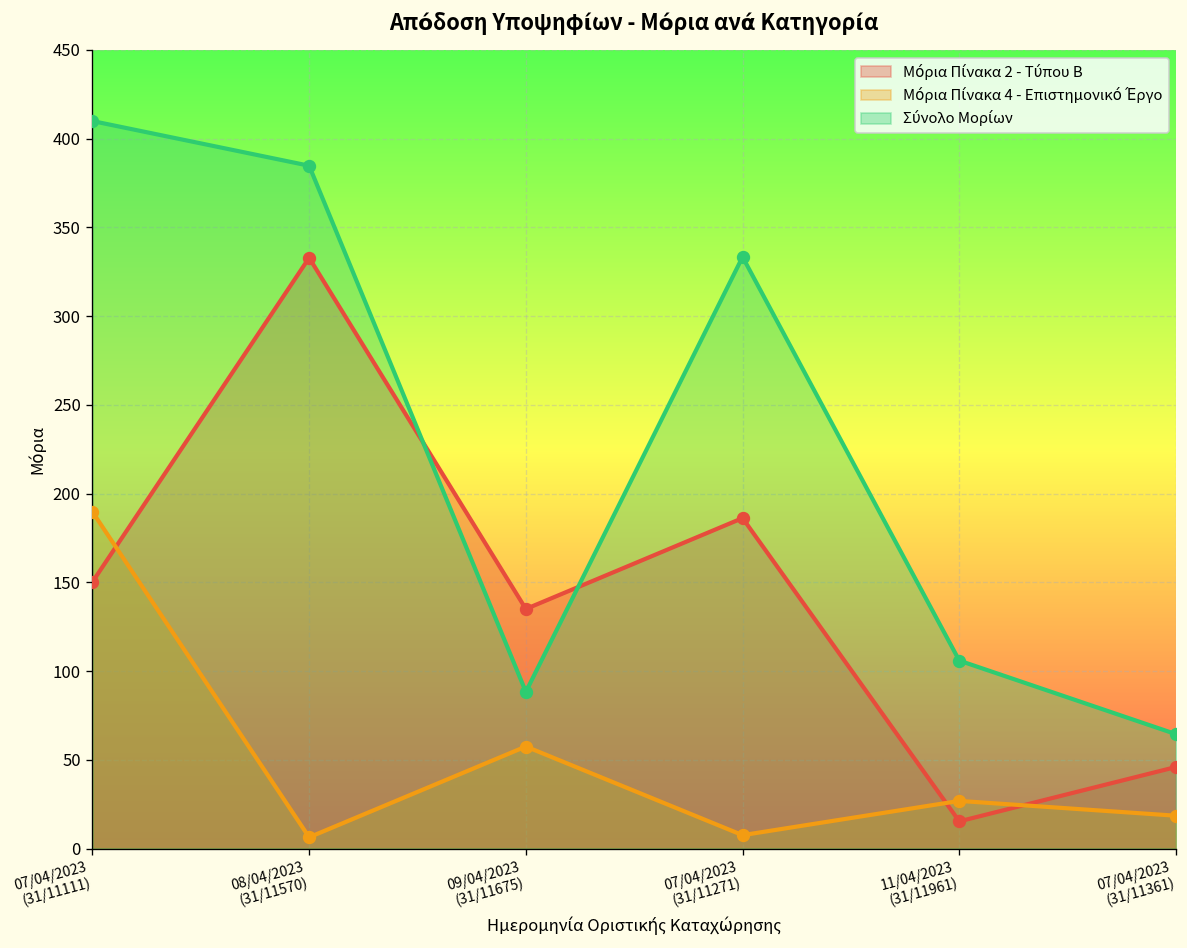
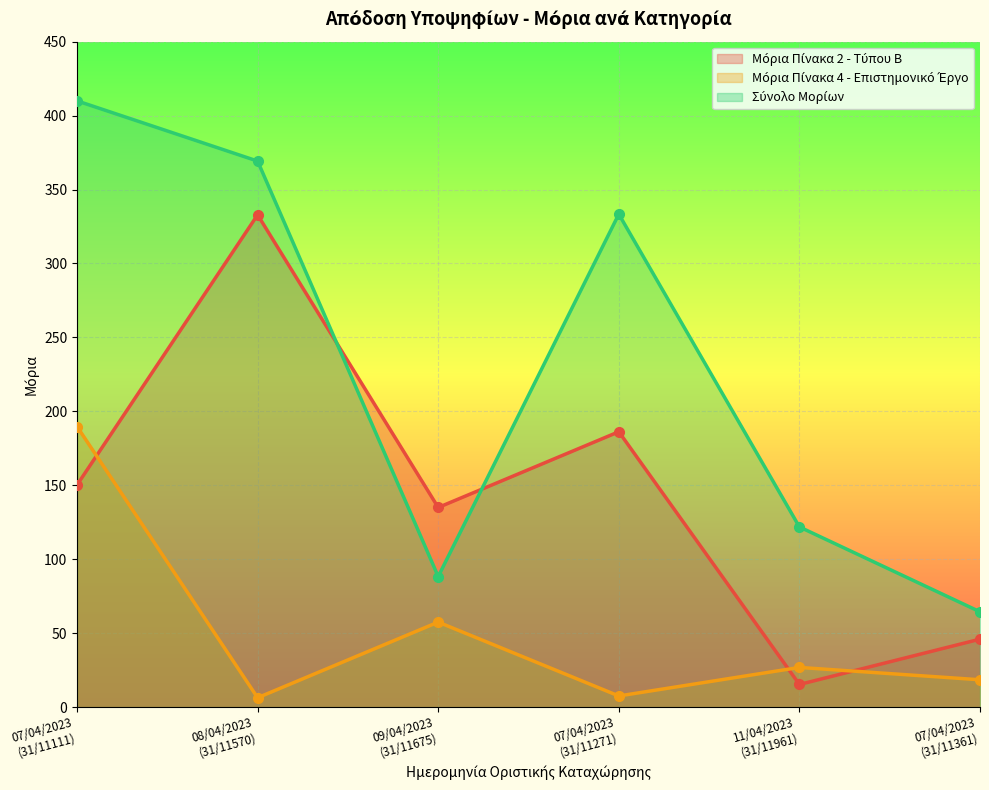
Σύνολο Μορίων, 08/04/2023 (31/11570): 385 -> 369
Σύνολο Μορίων, 11/04/2023 (31/11961): 106 -> 122
